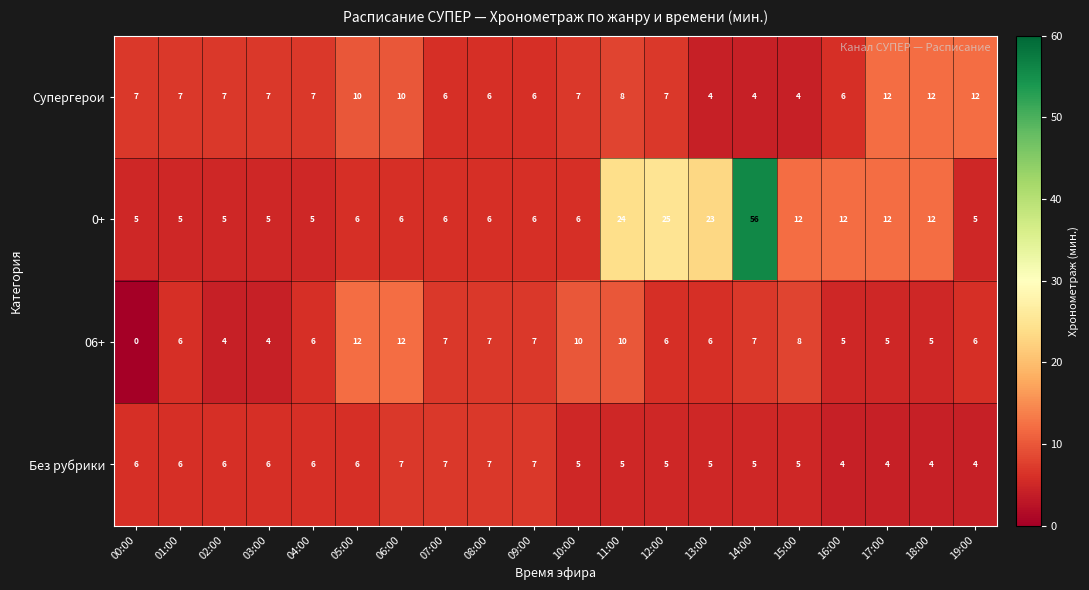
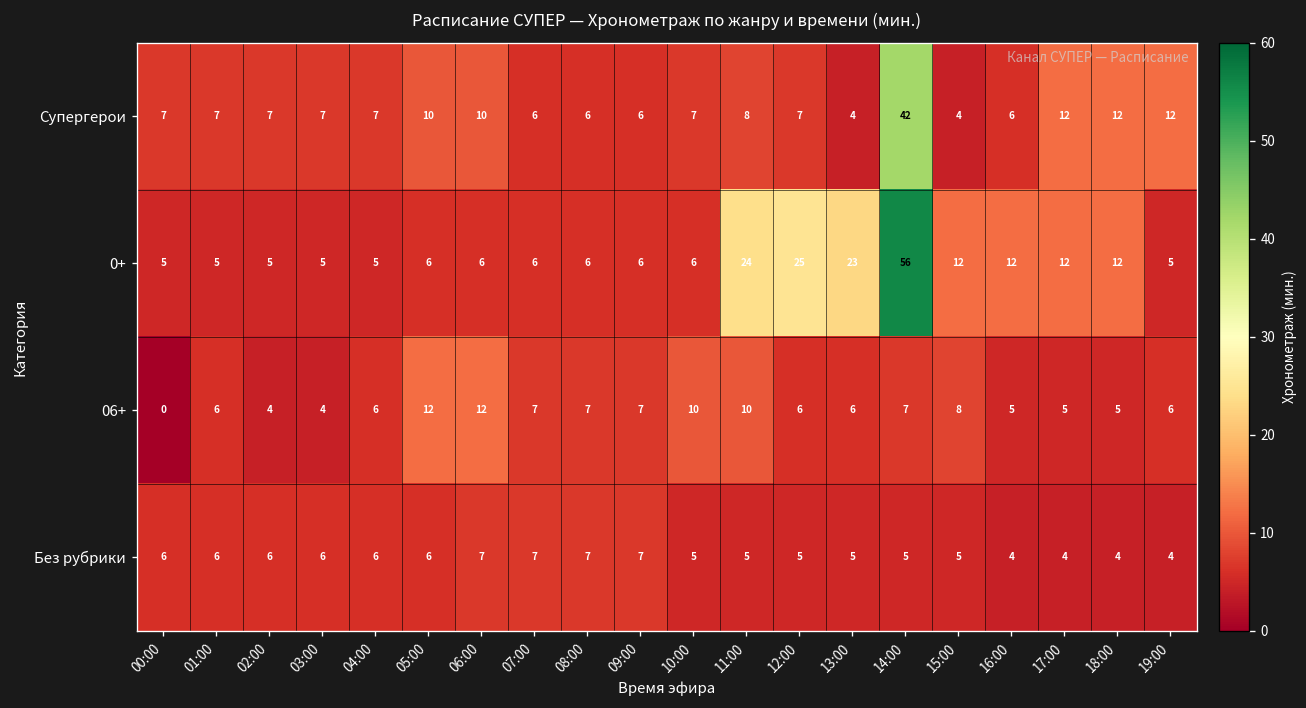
Супергерои, 14:00: 4 -> 42
